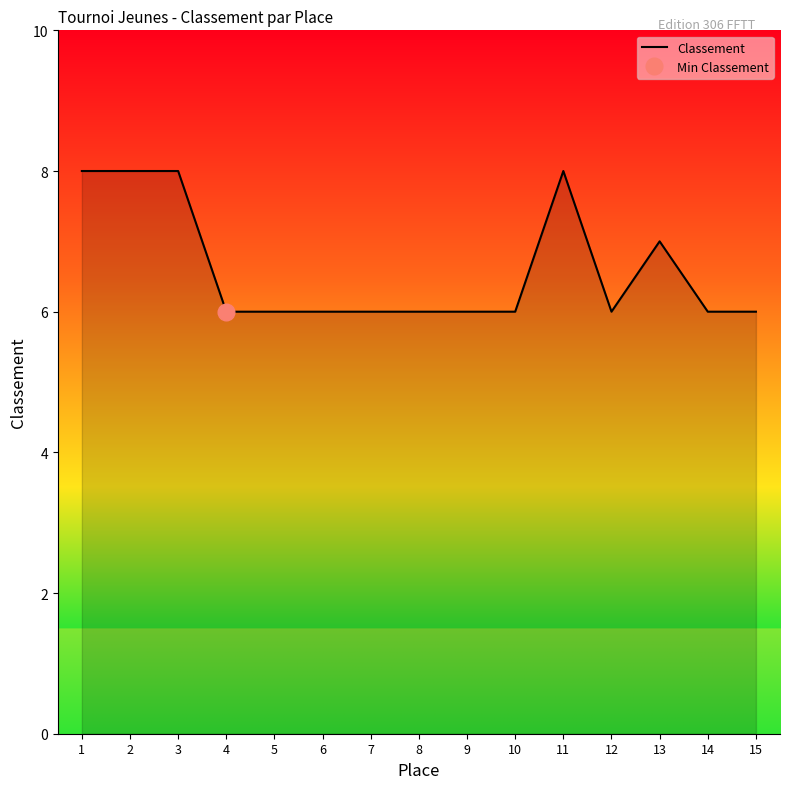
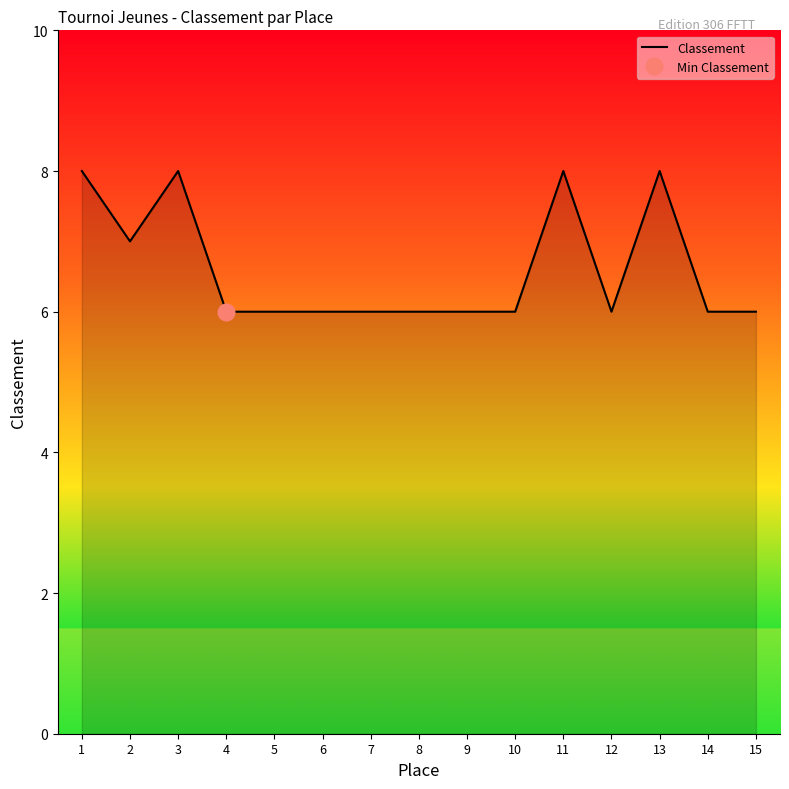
Classement, 2: 8 -> 7
Classement, 13: 7 -> 8
